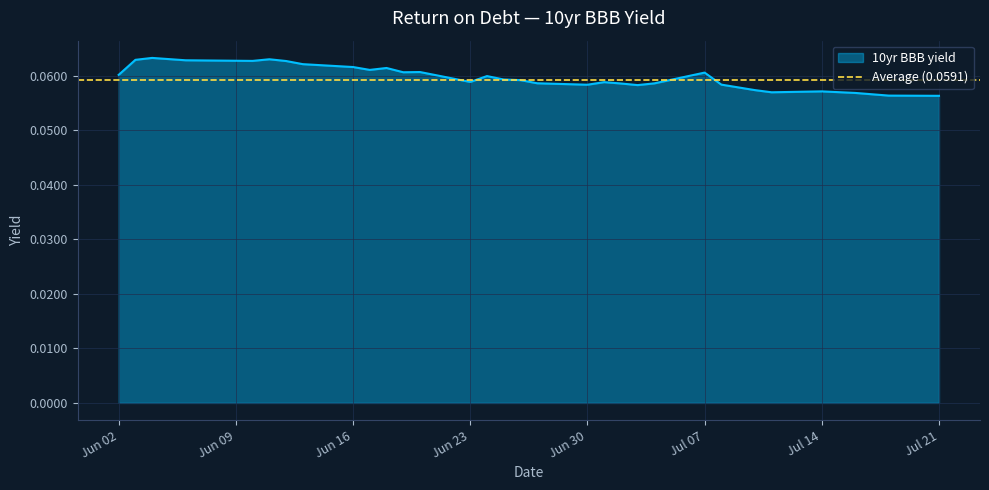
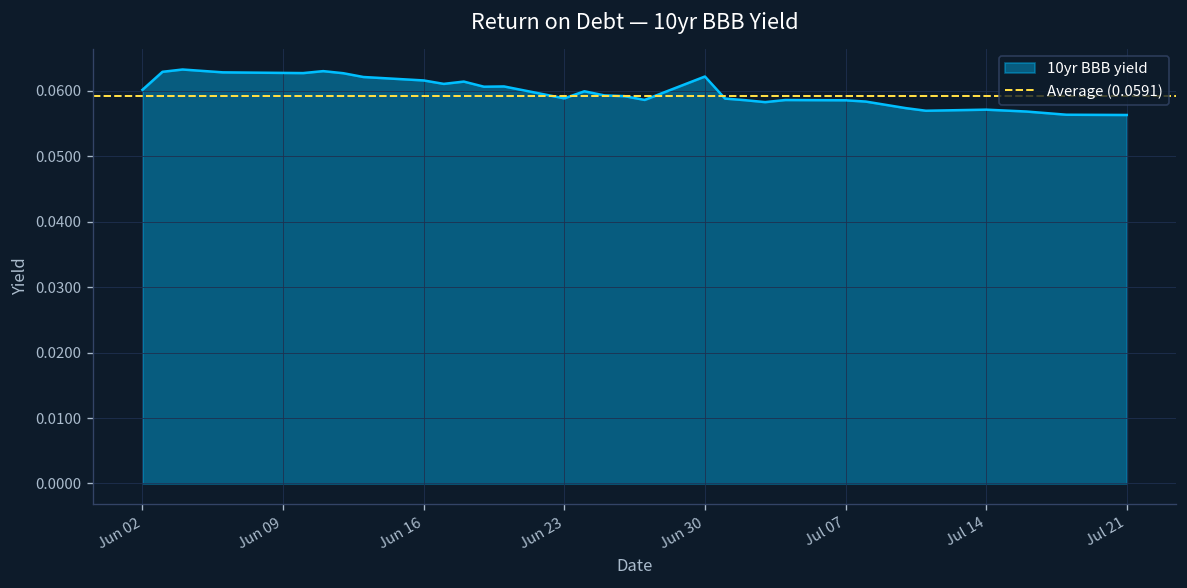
Jun 30: 0.058 -> 0.062
Jul 07: 0.061 -> 0.059
